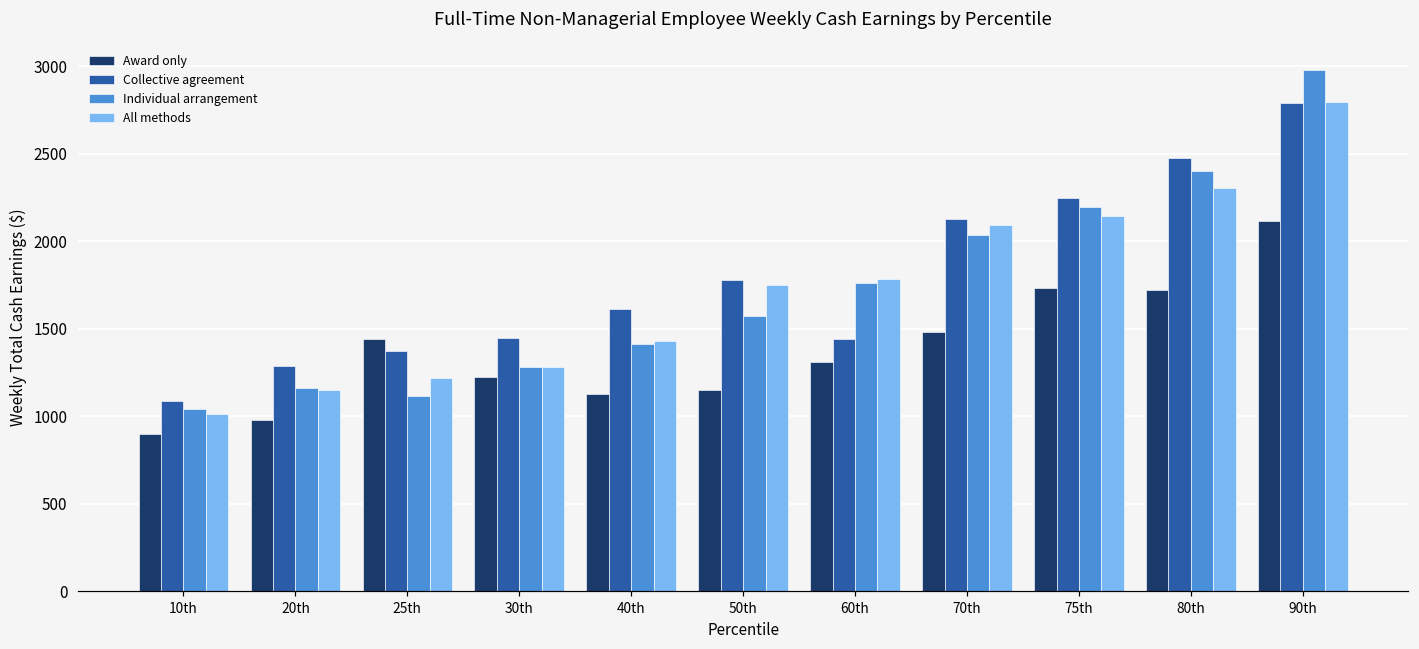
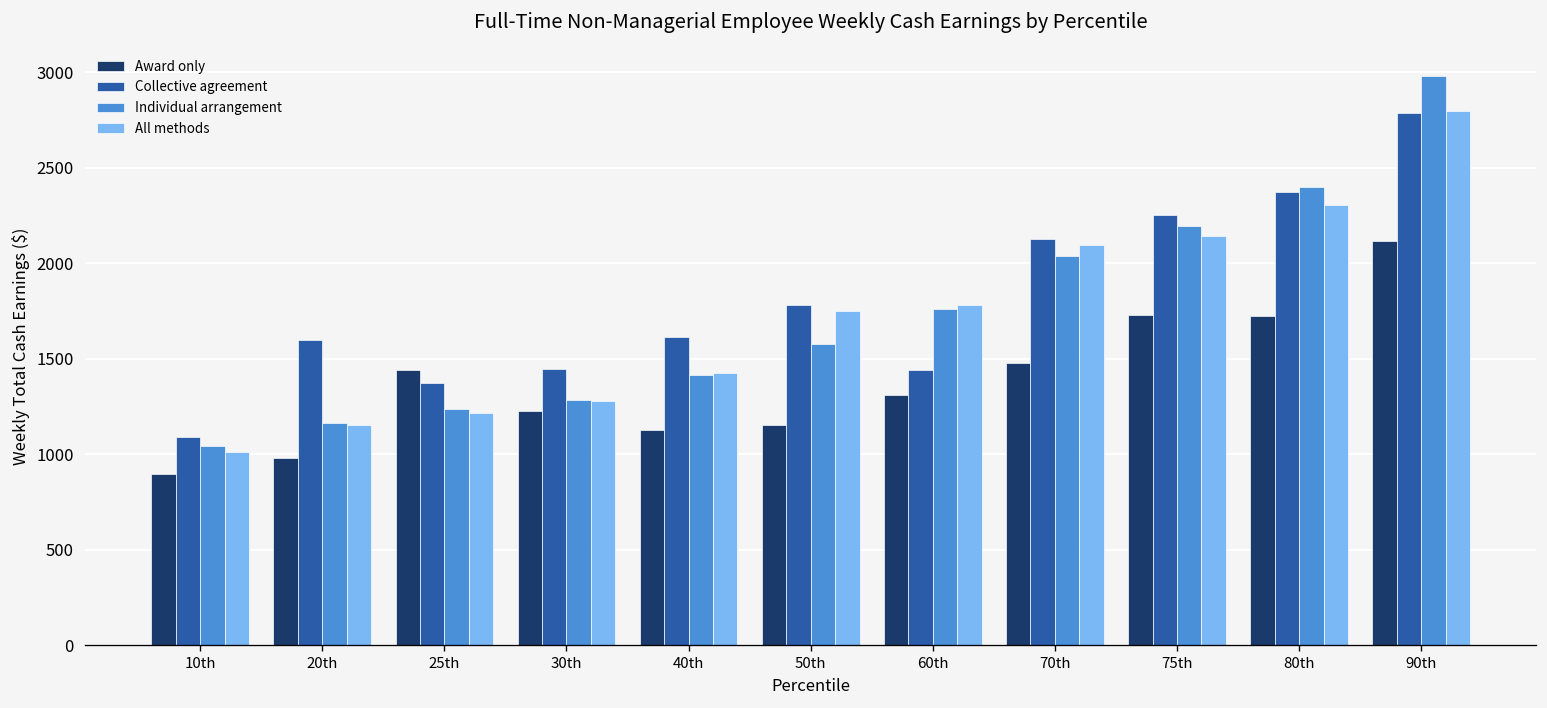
Collective agreement, 20th: 1290 -> 1600
Individual arrangement, 25th: 1110 -> 1240
Collective agreement, 80th: 2480 -> 2370
